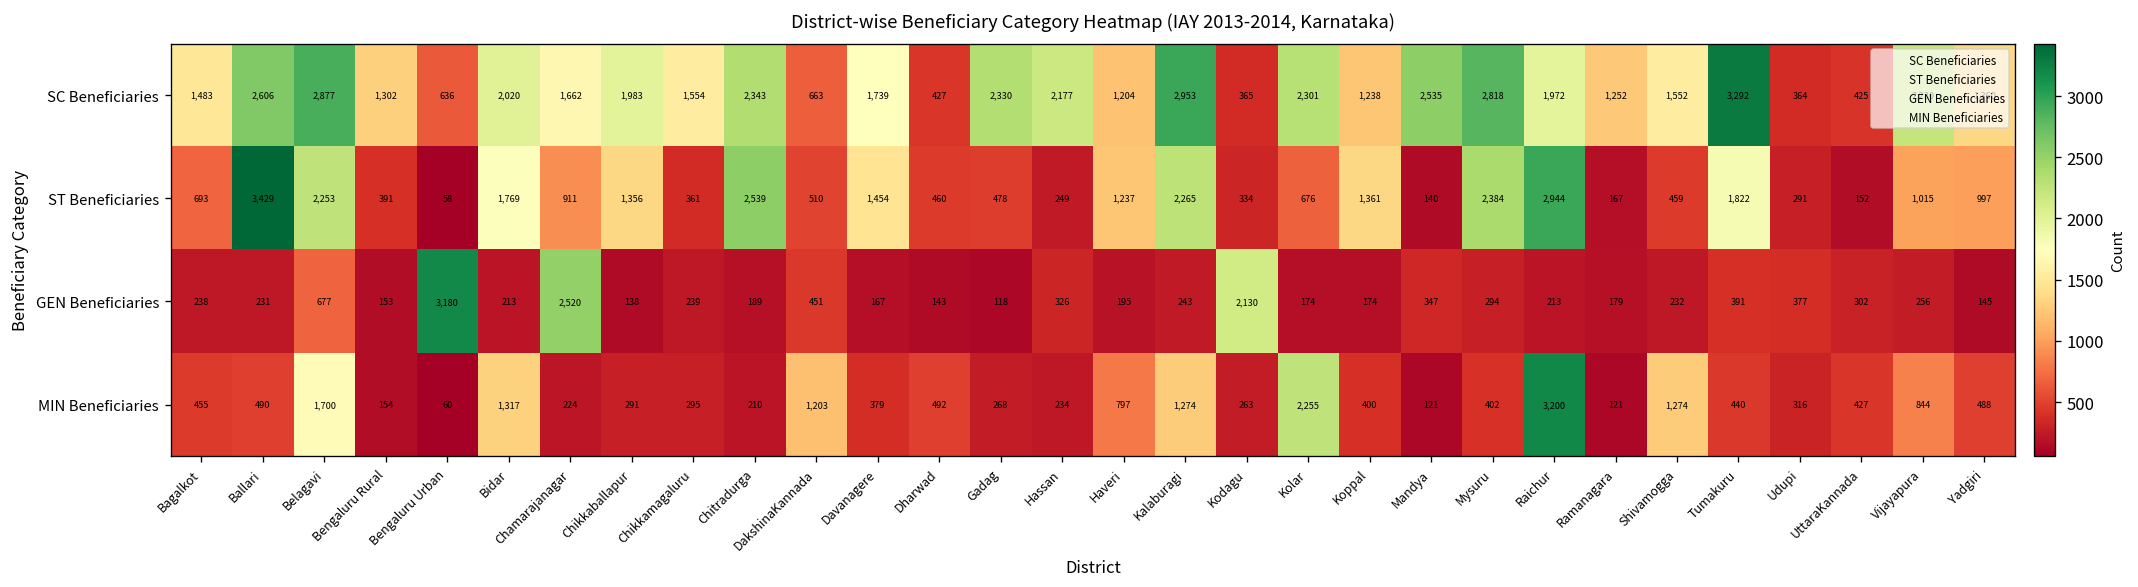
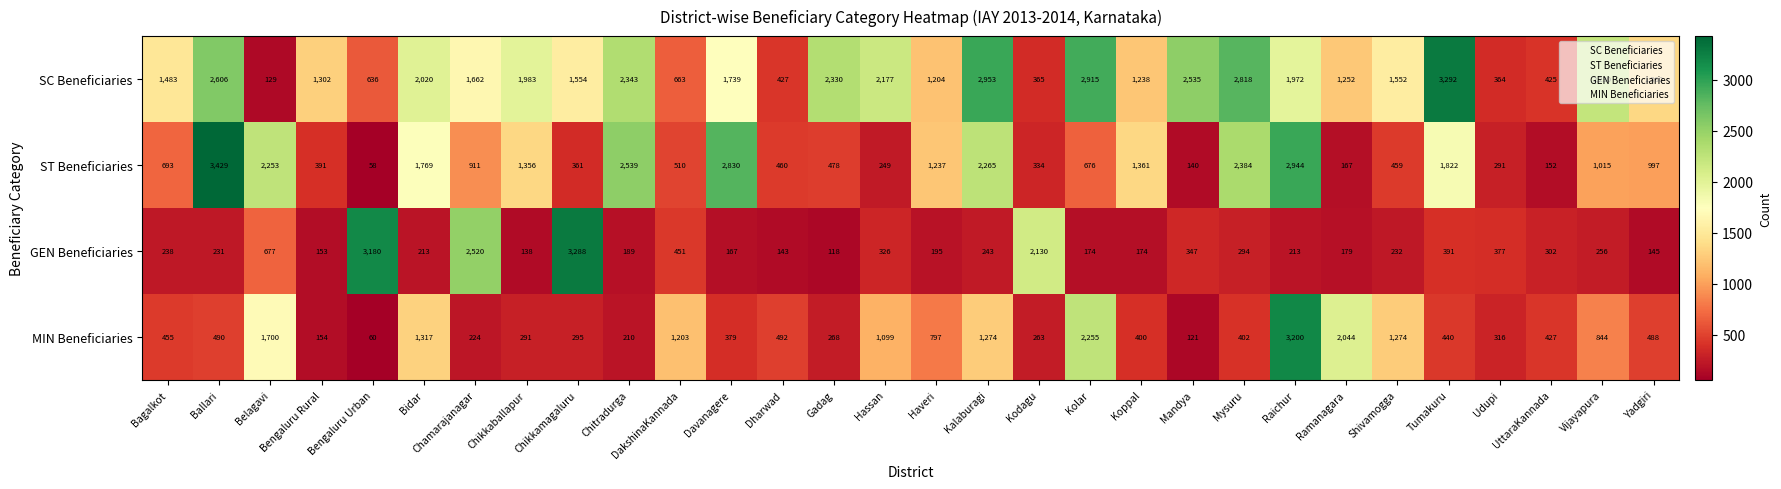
SC Beneficiaries, Belagavi: 2,877 -> 129
SC Beneficiaries, Kolar: 2,301 -> 2,915
ST Beneficiaries, Davanagere: 1,454 -> 2,830
GEN Beneficiaries, Chikkamagaluru: 239 -> 3,288
MIN Beneficiaries, Hassan: 234 -> 1,099
MIN Beneficiaries, Ramanagara: 121 -> 2,044
